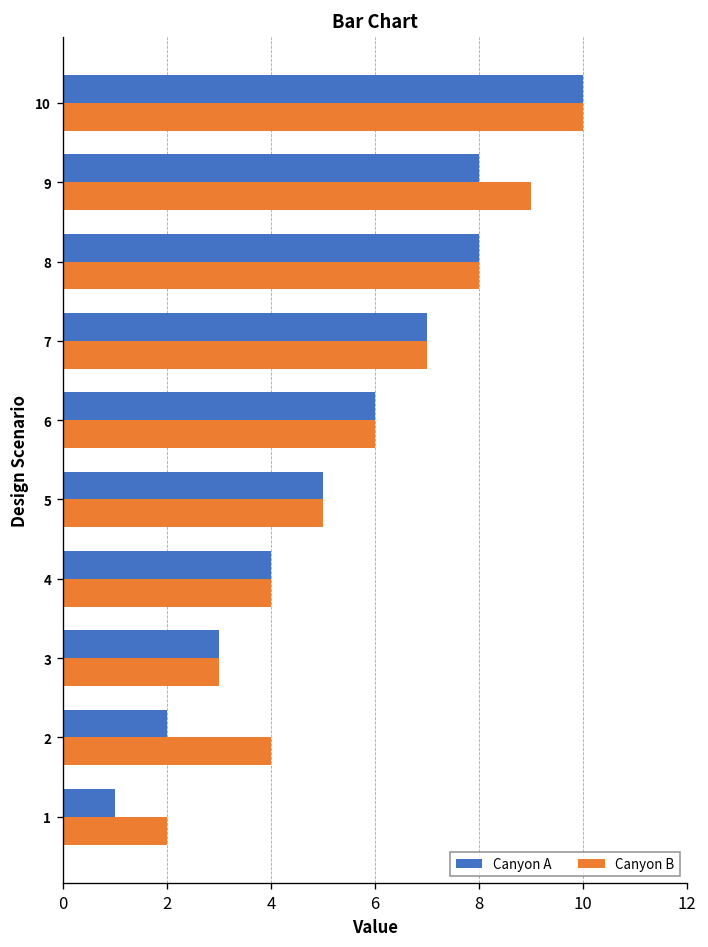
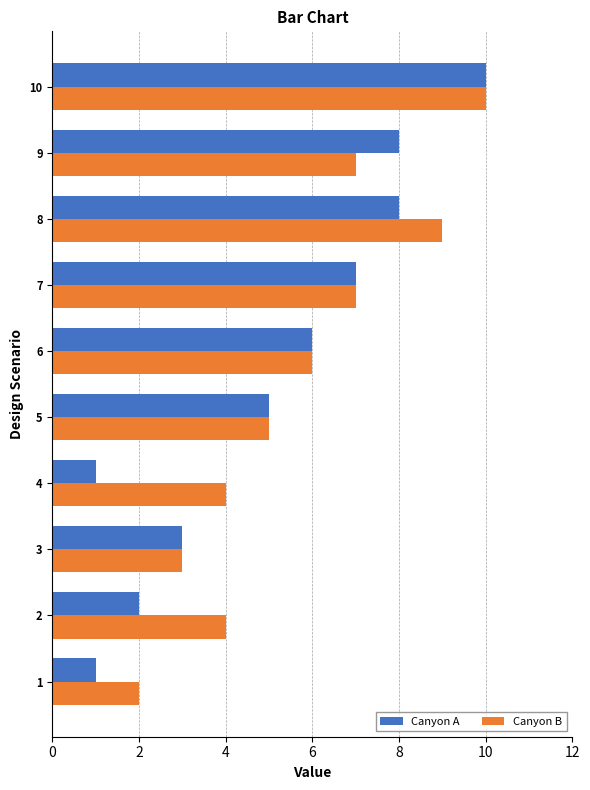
Canyon B, 9: 9 -> 7
Canyon B, 8: 8 -> 9
Canyon A, 4: 4 -> 1
